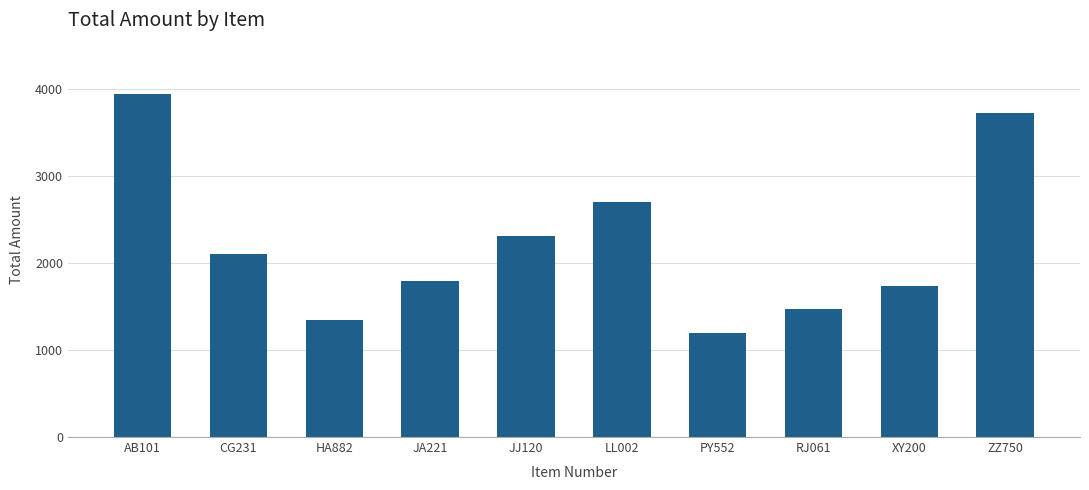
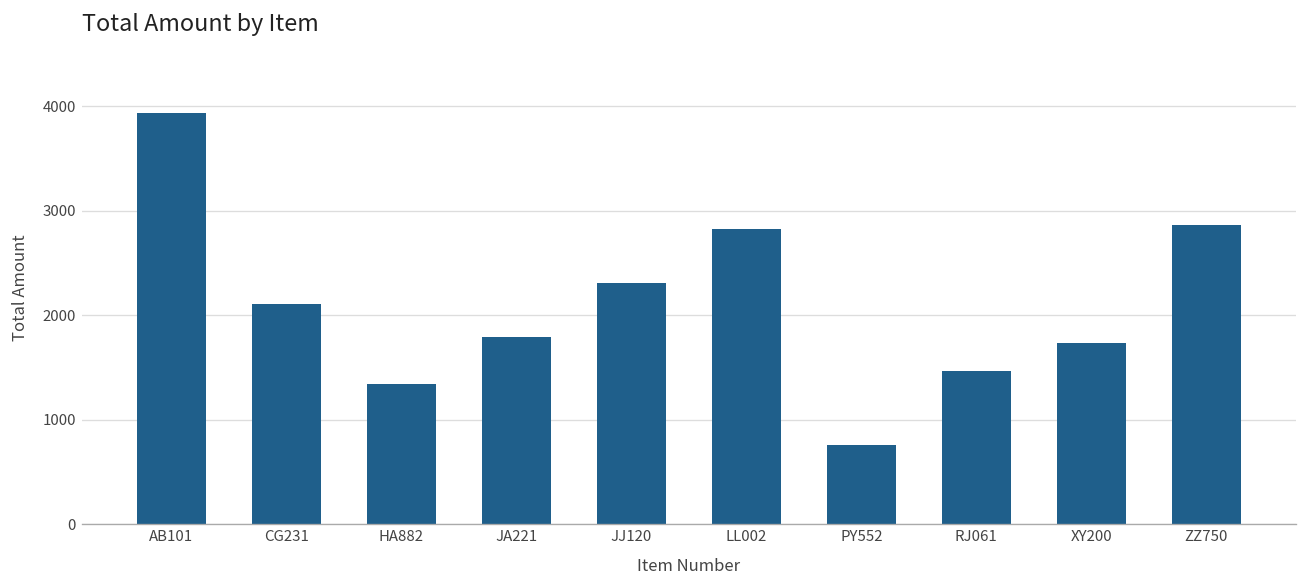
LL002: 2700 -> 2800
PY552: 1200 -> 800
ZZ750: 3700 -> 2900
